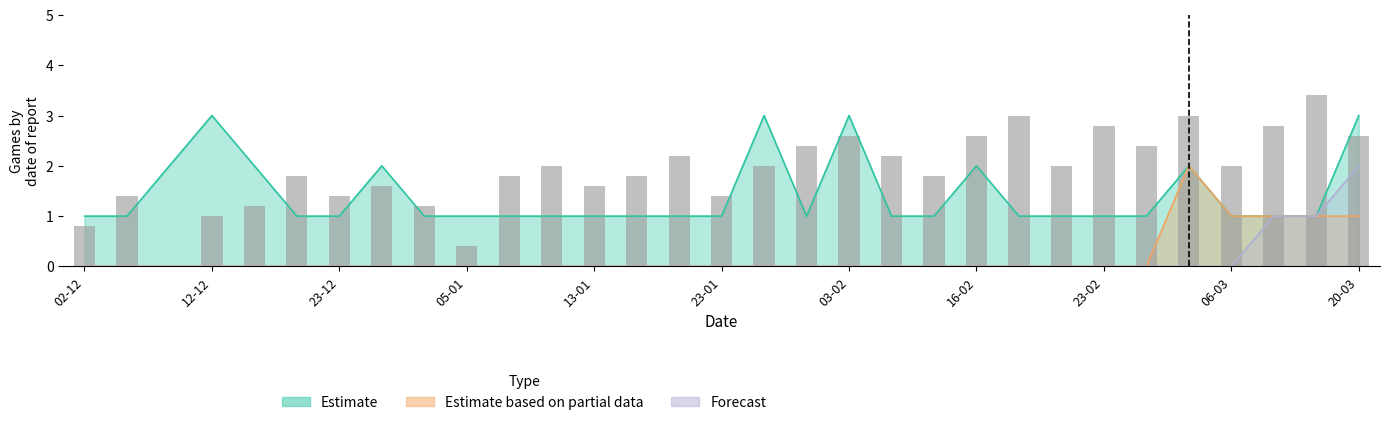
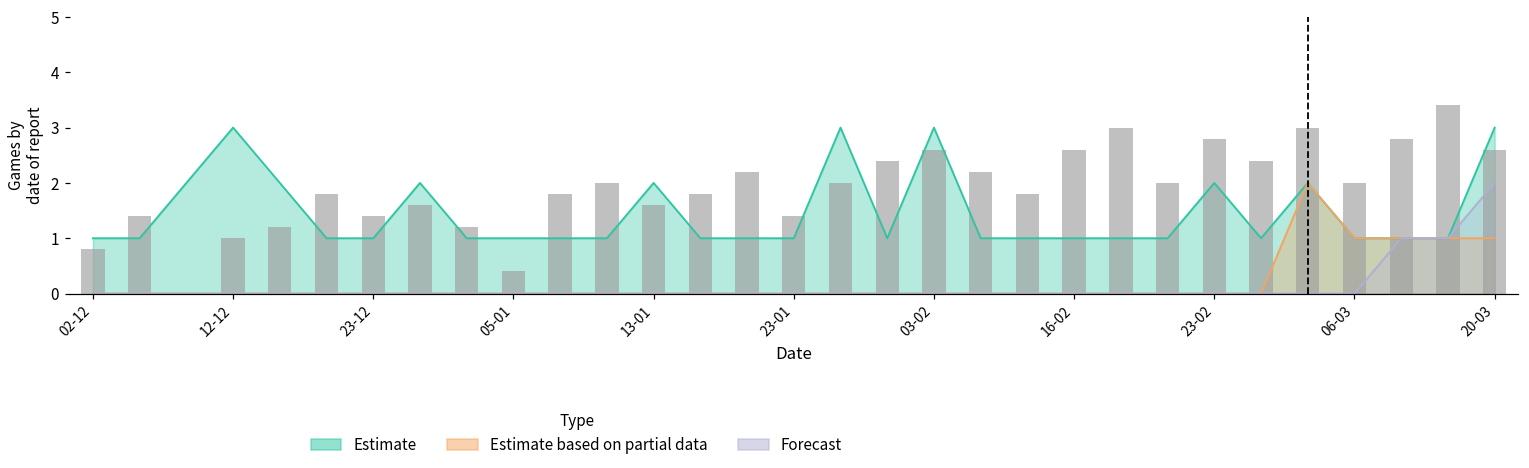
Estimate, 13-01: 1 -> 2
Estimate, 16-02: 2 -> 1
Estimate, 23-02: 1 -> 2
